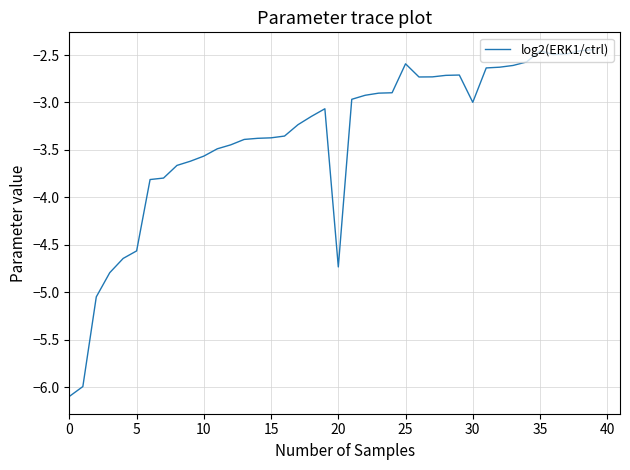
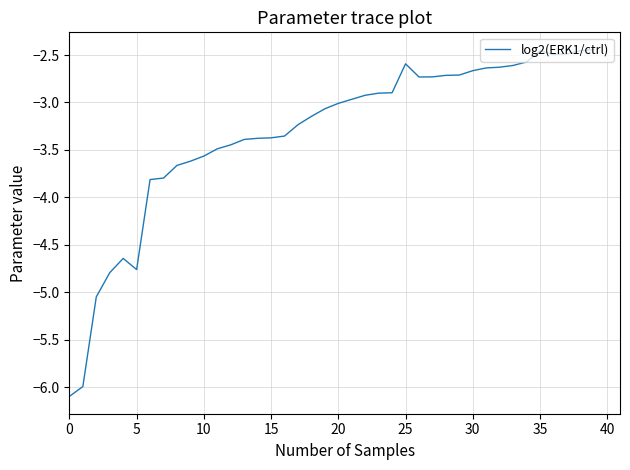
5: -4.6 -> -4.8
20: -4.7 -> -3.0
30: -3.0 -> -2.7
